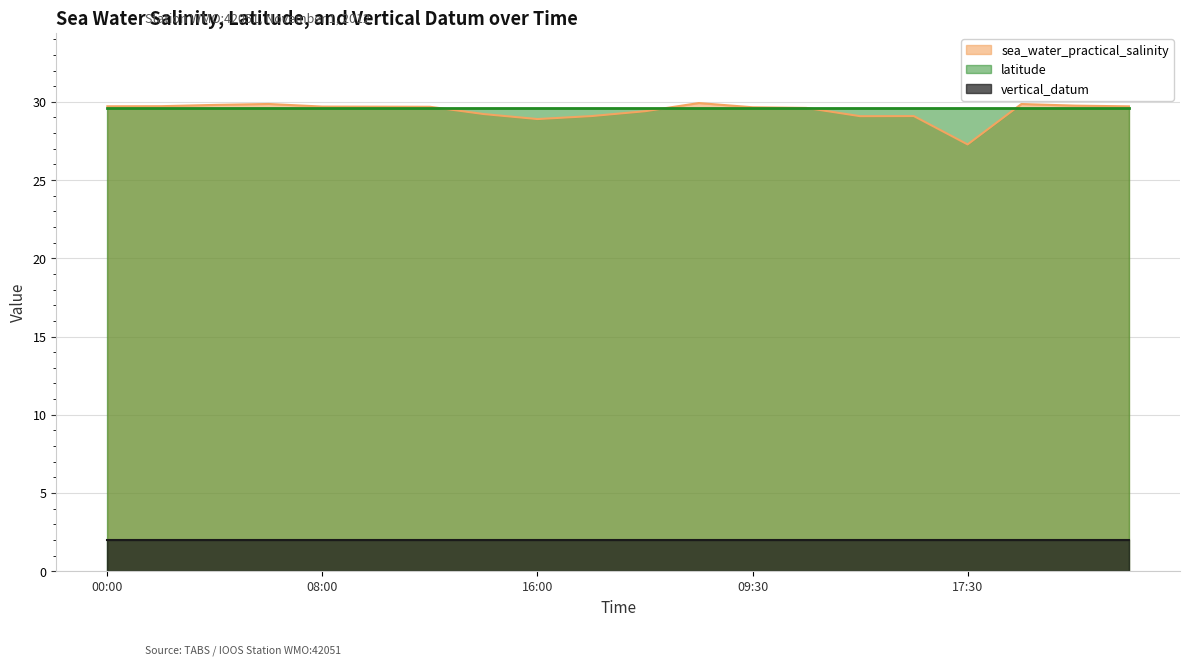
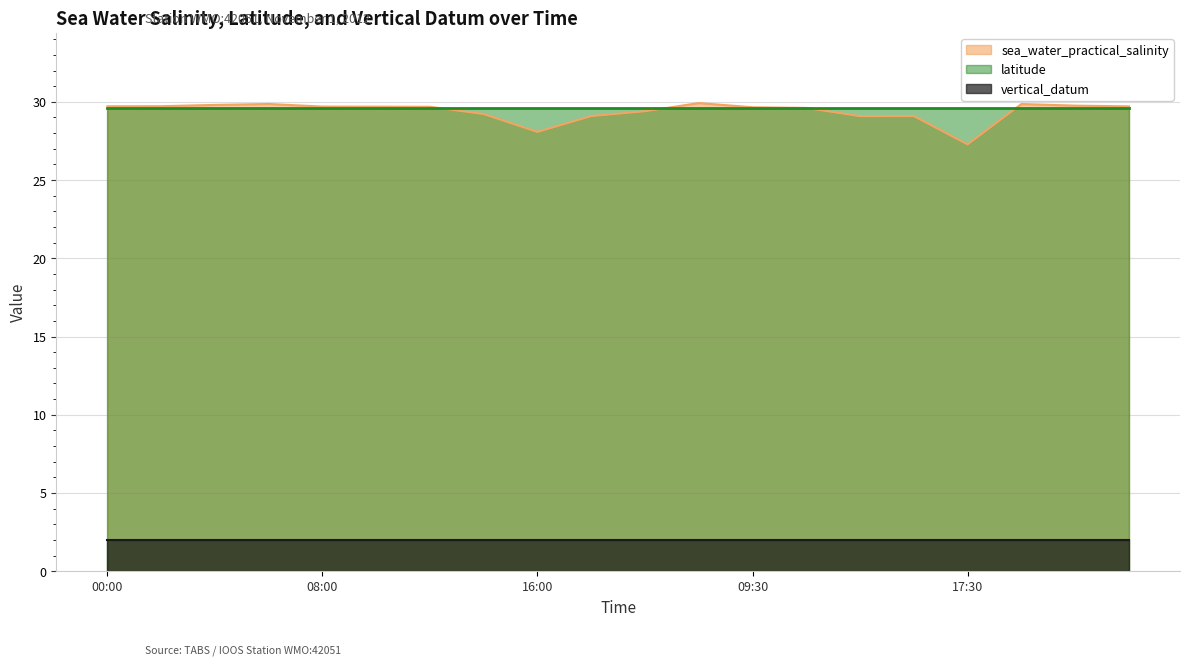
sea_water_practical_salinity, 16:00: 28.9 -> 28.1
